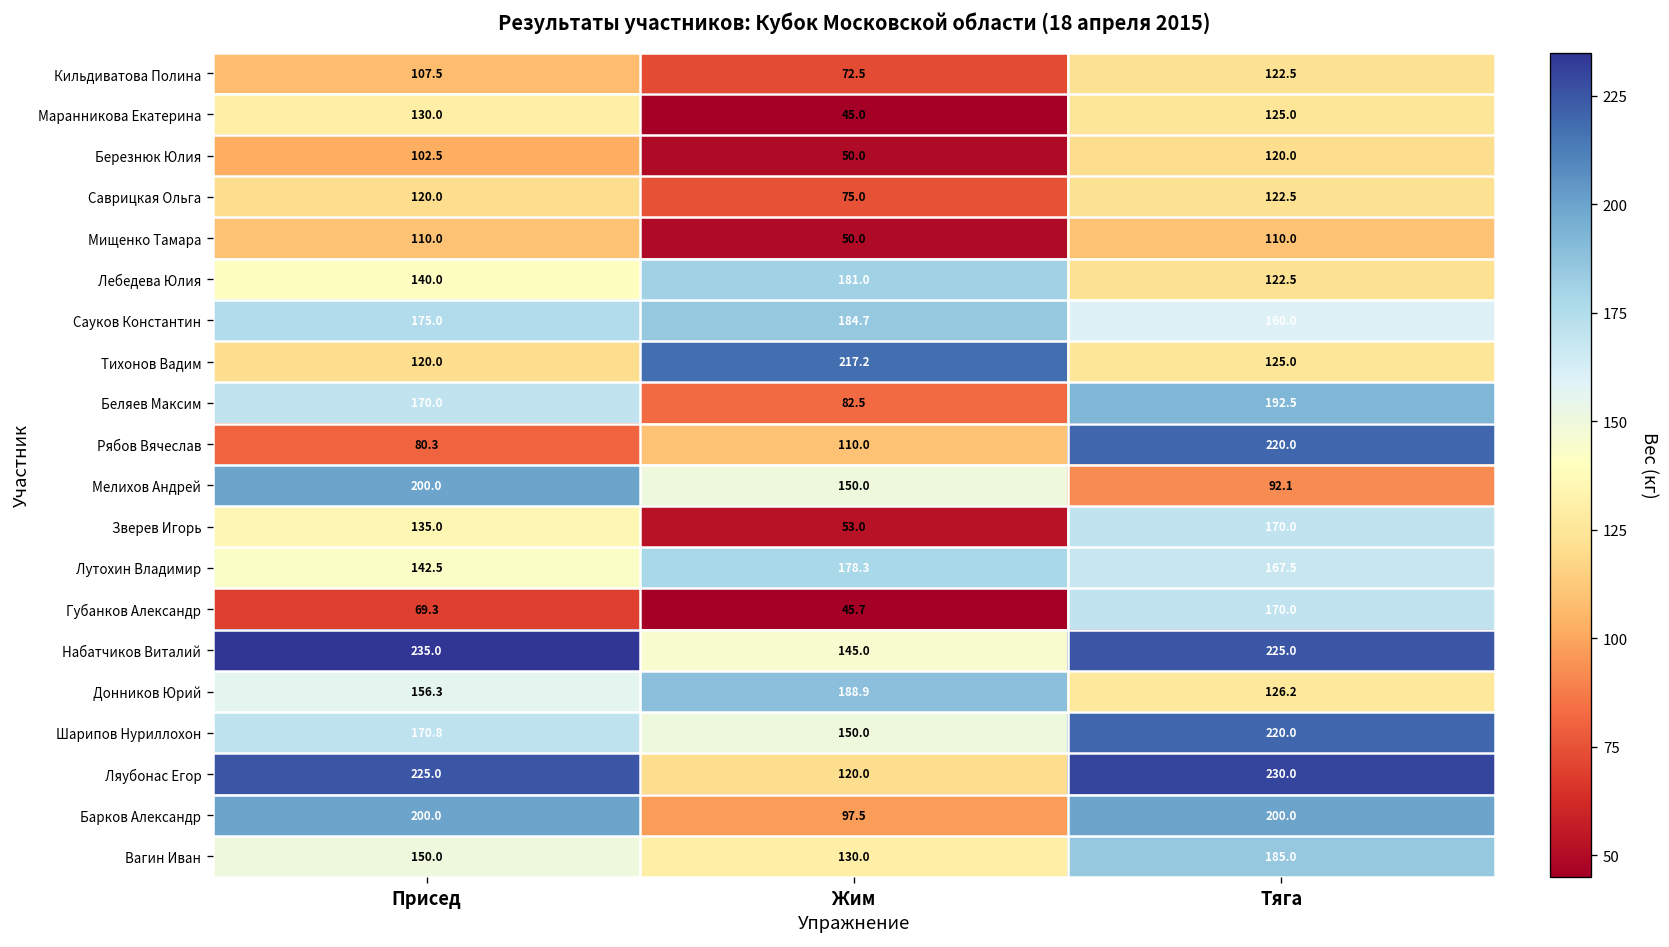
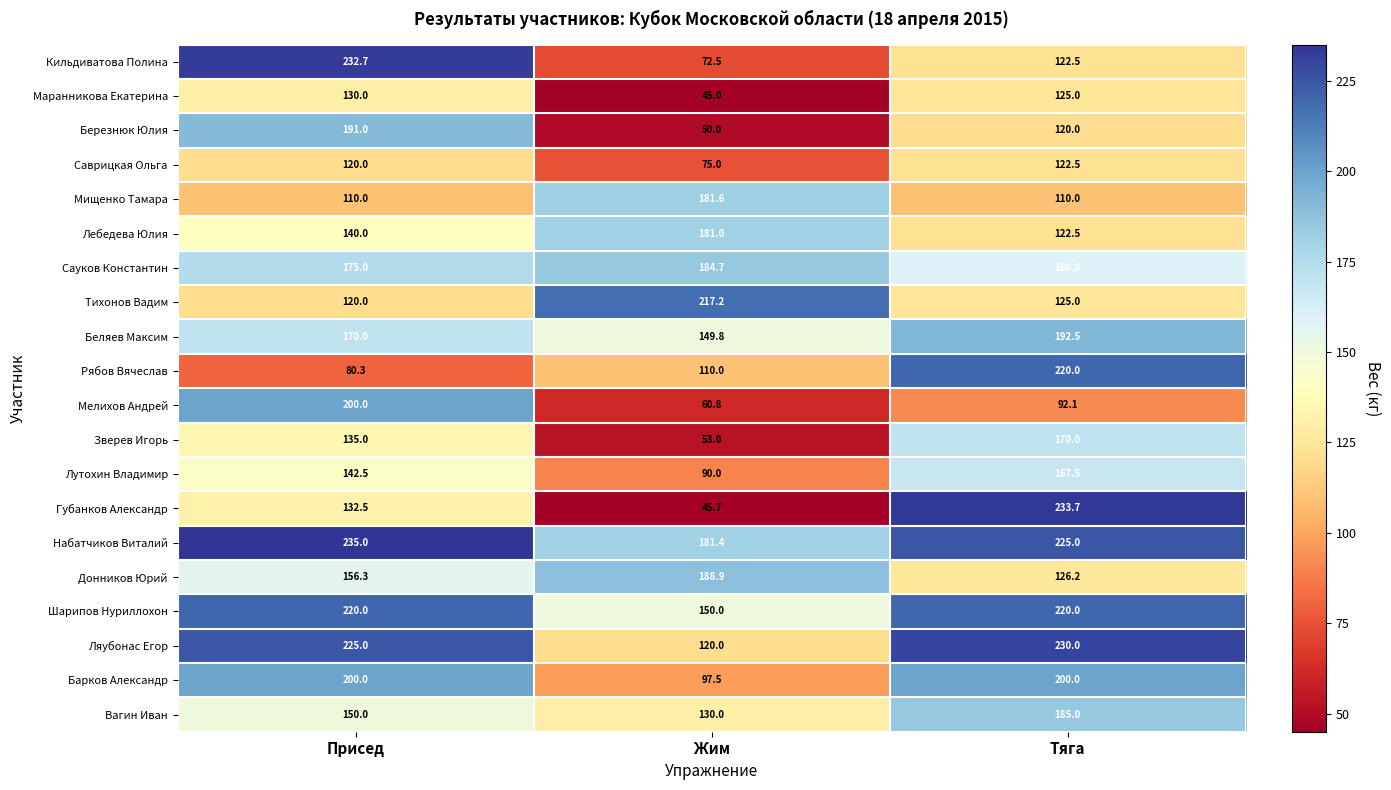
Кильдиватова Полина, Присед: 107.5 -> 232.7
Березнюк Юлия, Присед: 102.5 -> 191.0
Мищенко Тамара, Жим: 50.0 -> 181.6
Беляев Максим, Жим: 82.5 -> 149.8
Мелихов Андрей, Жим: 150.0 -> 60.8
Лутохин Владимир, Жим: 178.3 -> 90.0
Губанков Александр, Присед: 69.3 -> 132.5
Губанков Александр, Тяга: 170.0 -> 233.7
Набатчиков Виталий, Жим: 145.0 -> 181.4
Шарипов Нуриллохон, Присед: 170.8 -> 220.0
